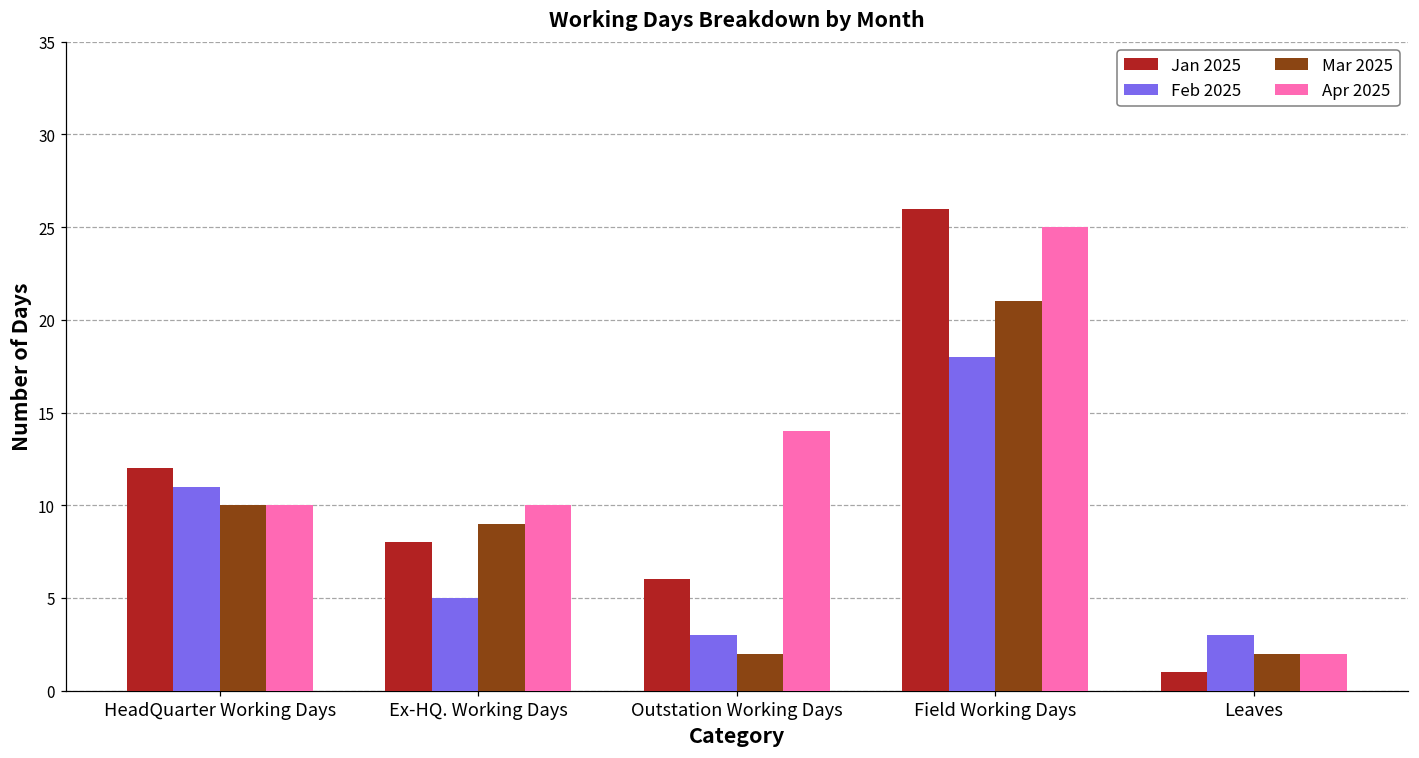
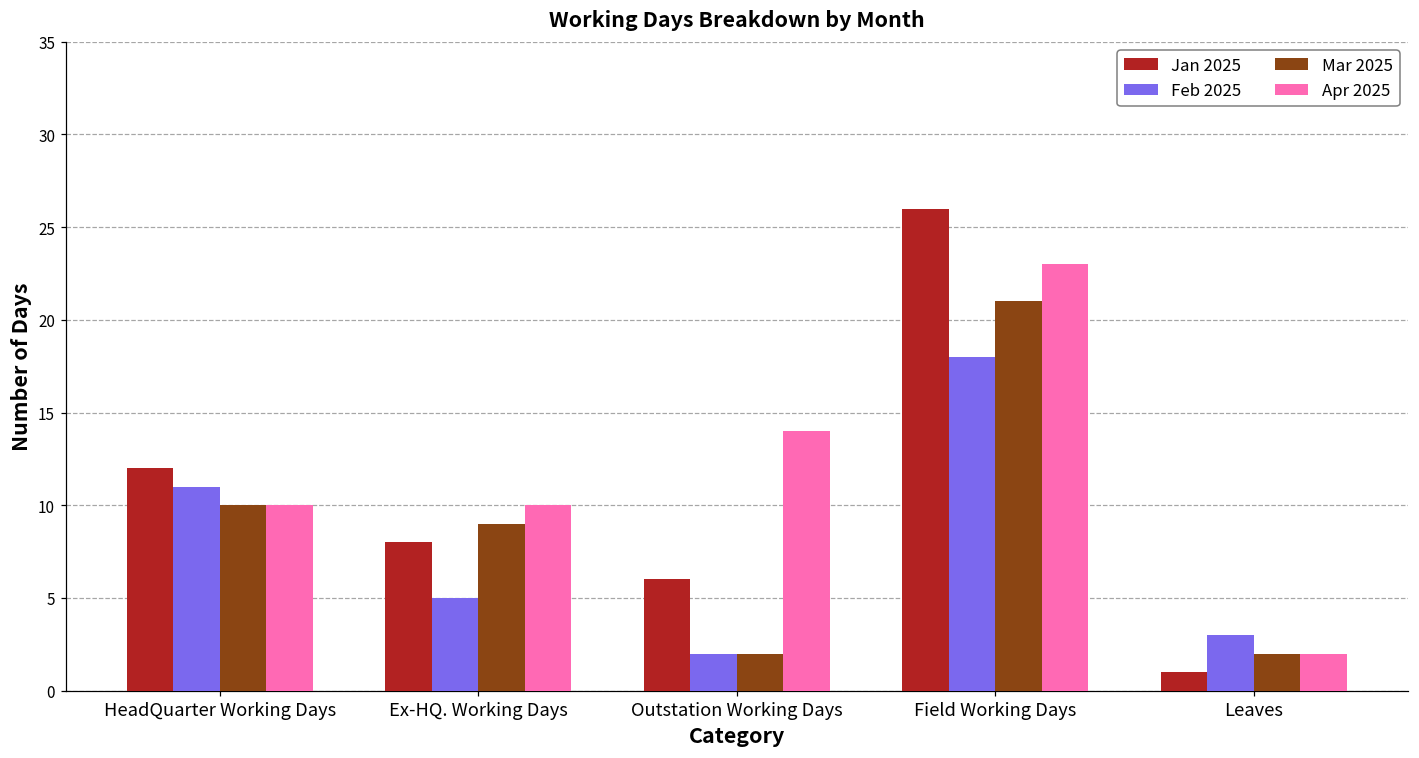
Feb 2025, Outstation Working Days: 3 -> 2
Apr 2025, Field Working Days: 25 -> 23
